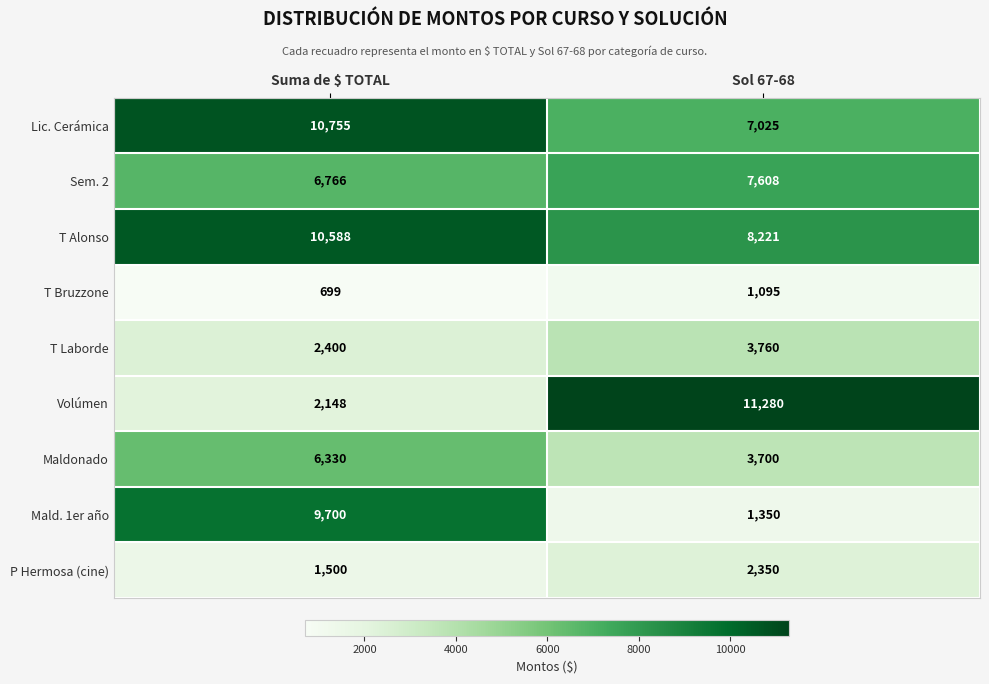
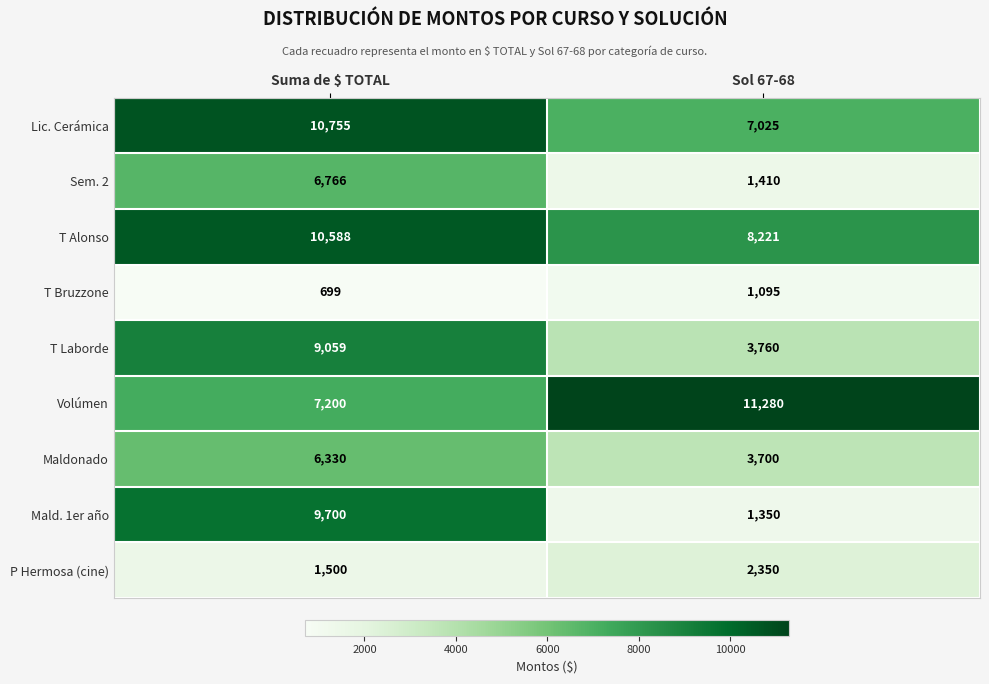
Sem. 2, Sol 67-68: 7,608 -> 1,410
T Laborde, Suma de $ TOTAL: 2,400 -> 9,059
Volúmen, Suma de $ TOTAL: 2,148 -> 7,200
